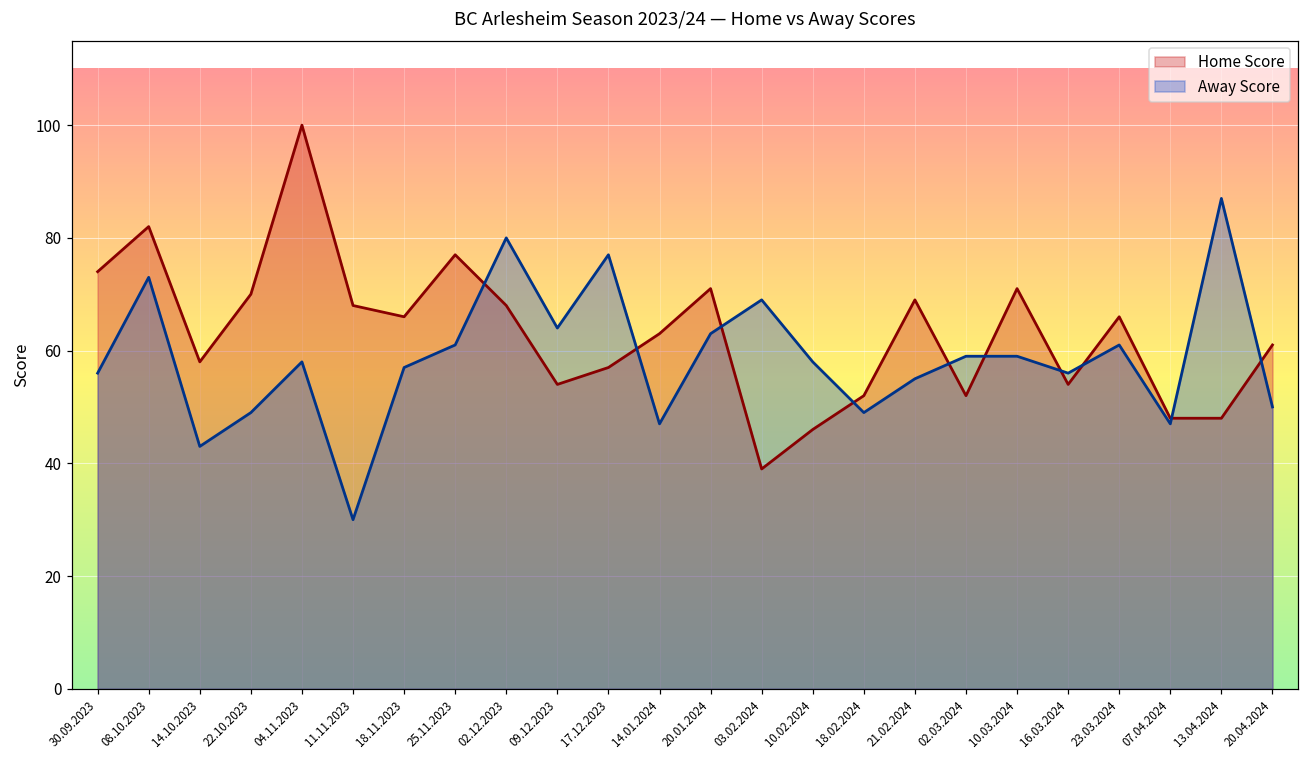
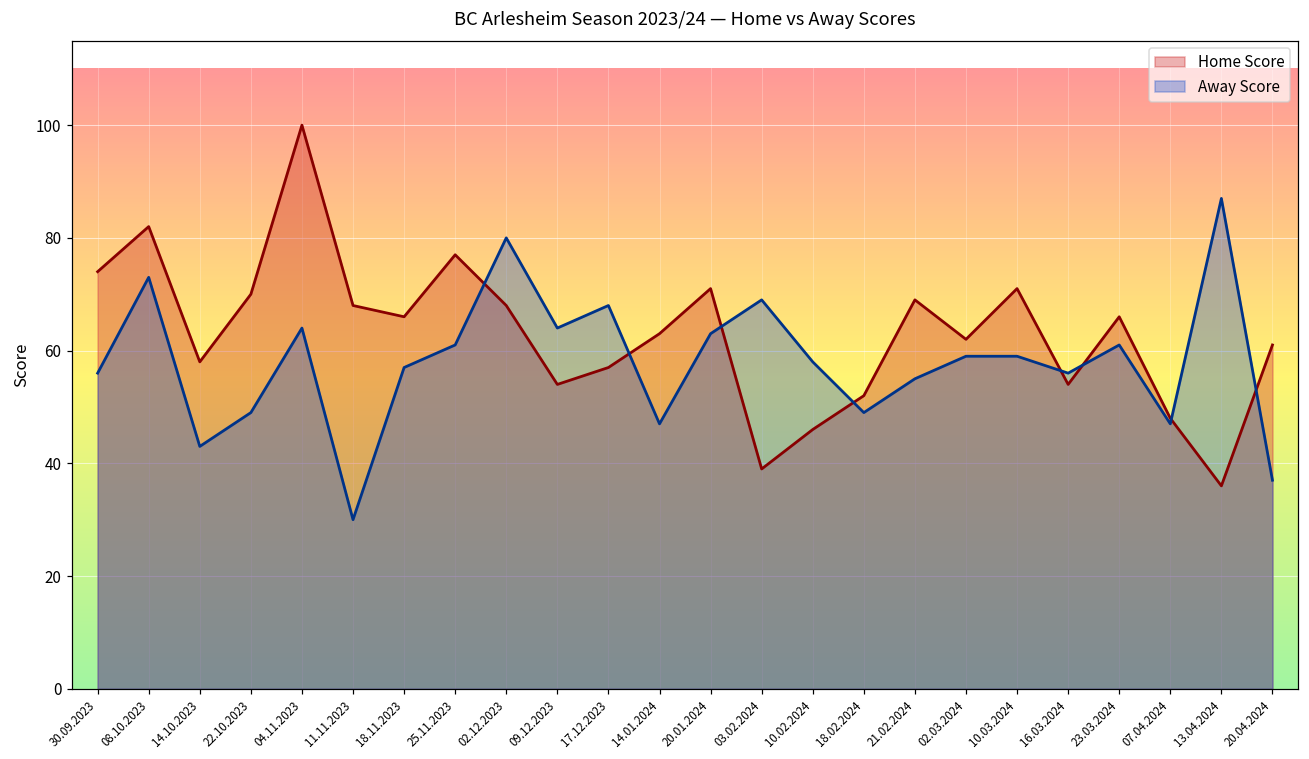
Away Score, 04.11.2023: 58 -> 64
Away Score, 17.12.2023: 77 -> 68
Home Score, 02.03.2024: 52 -> 62
Home Score, 13.04.2024: 48 -> 36
Away Score, 20.04.2024: 50 -> 37
